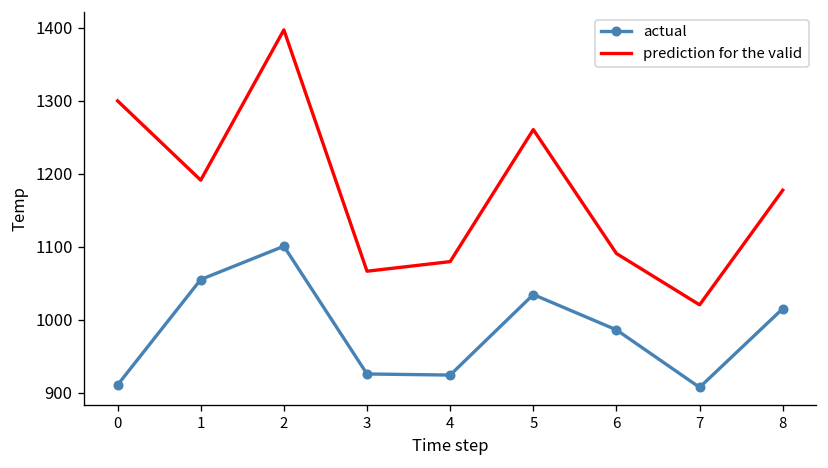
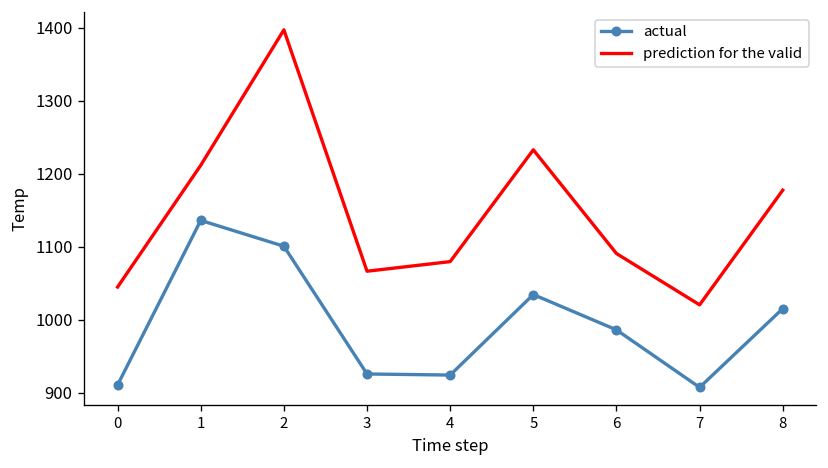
prediction for the valid, 0: 1300 -> 1040
actual, 1: 1060 -> 1140
prediction for the valid, 1: 1190 -> 1210
prediction for the valid, 5: 1260 -> 1230
